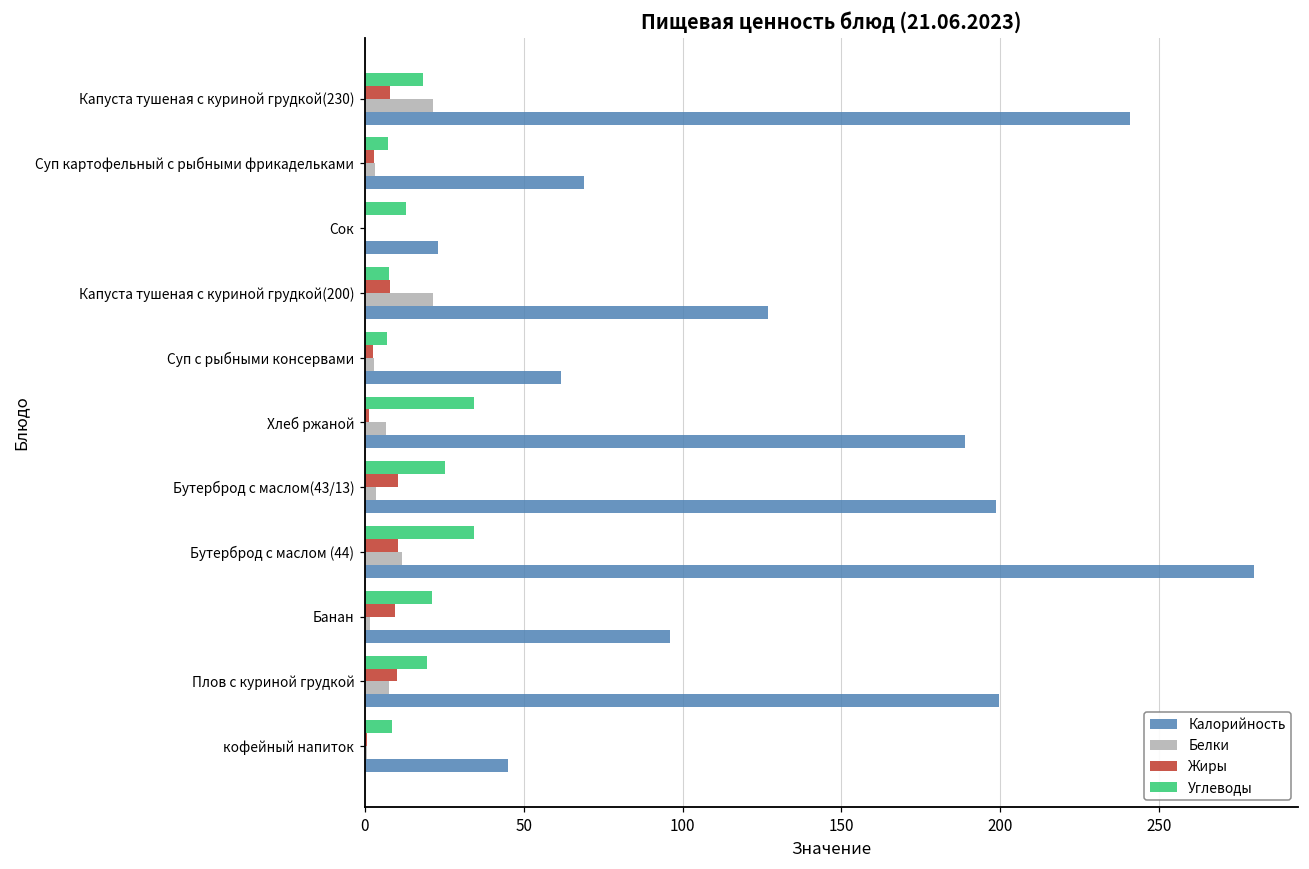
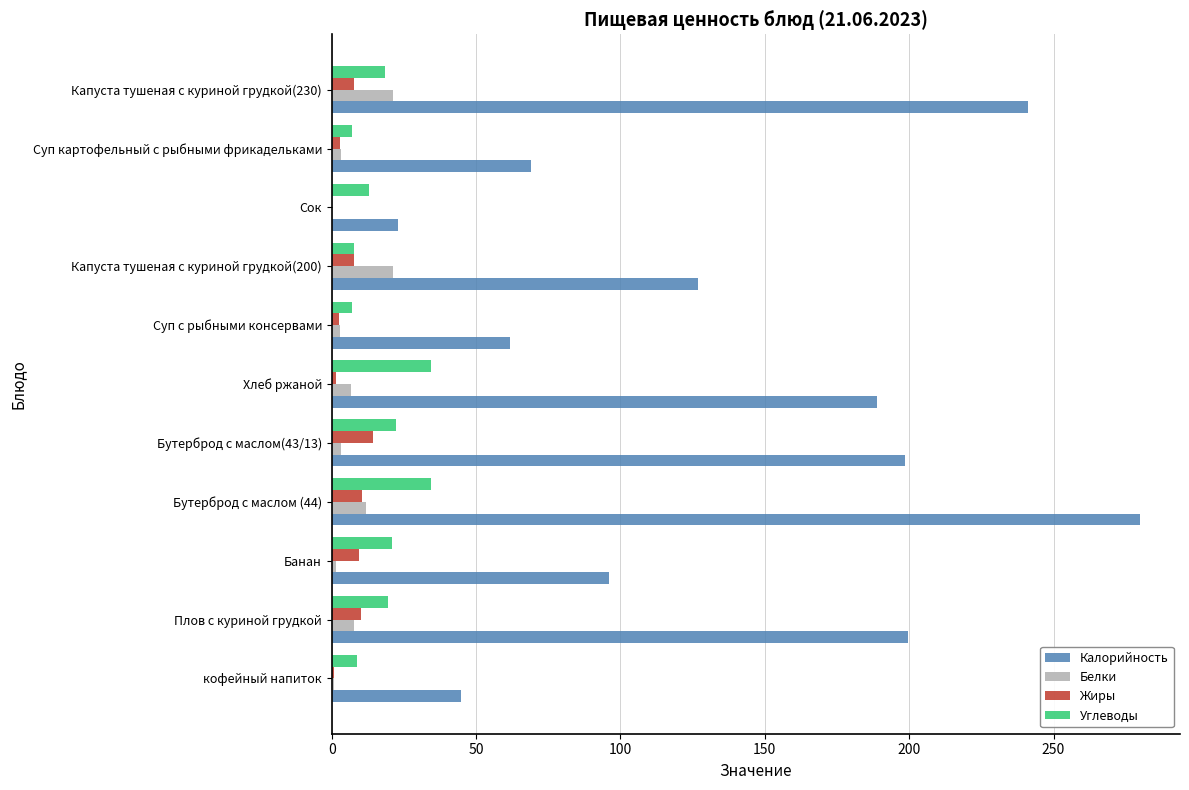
Углеводы, Бутерброд с маслом(43/13): 25 -> 22
Жиры, Бутерброд с маслом(43/13): 11 -> 14
